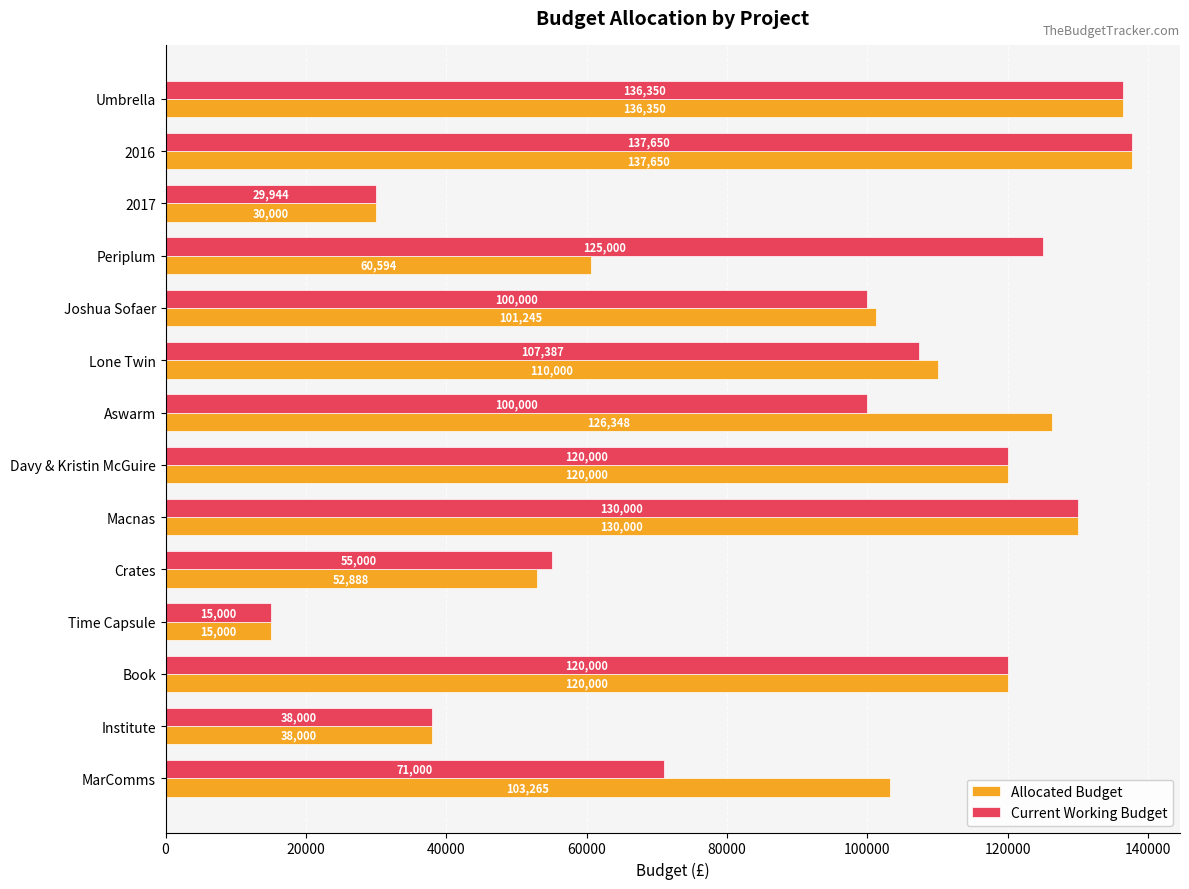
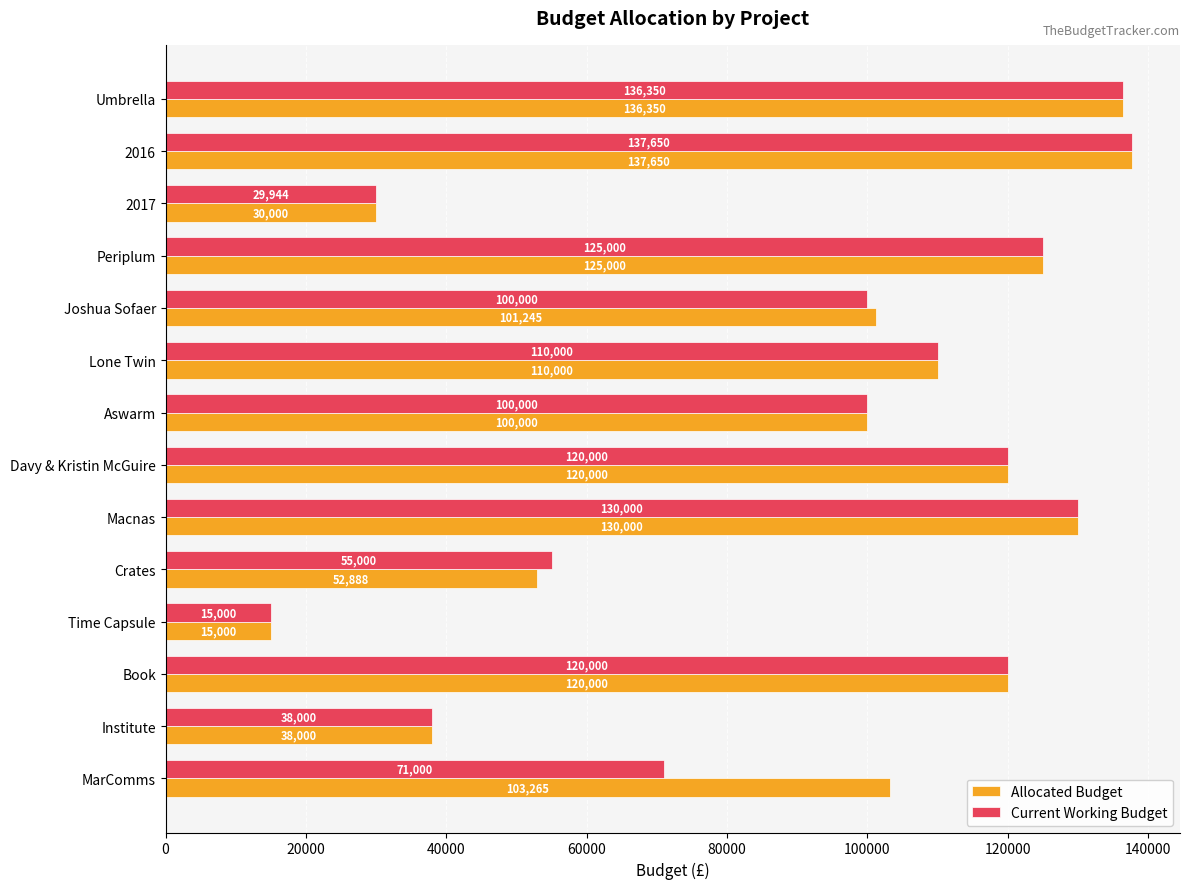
Allocated Budget, Periplum: 60,594 -> 125,000
Current Working Budget, Lone Twin: 107,387 -> 110,000
Allocated Budget, Aswarm: 126,348 -> 100,000
